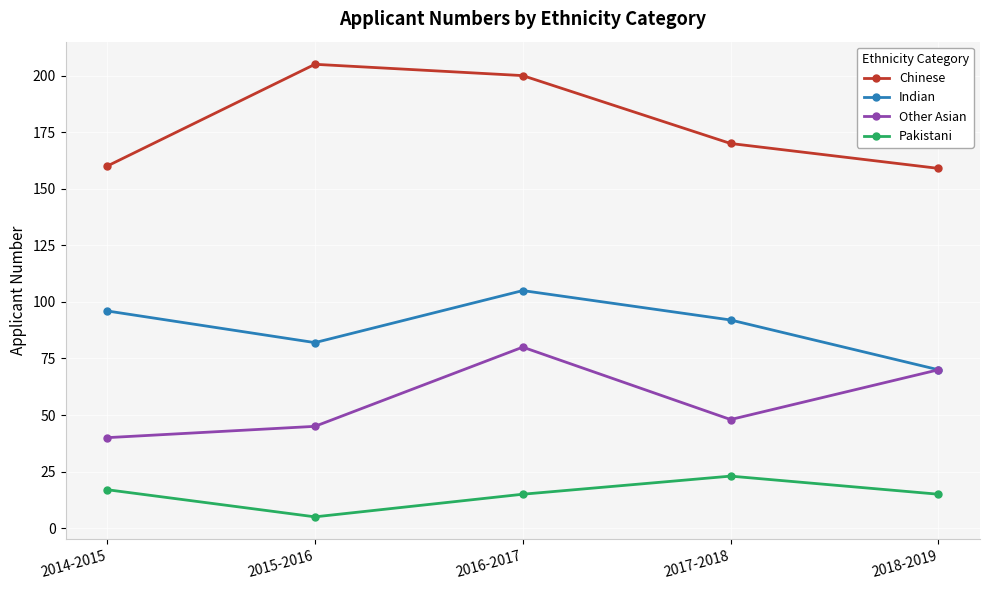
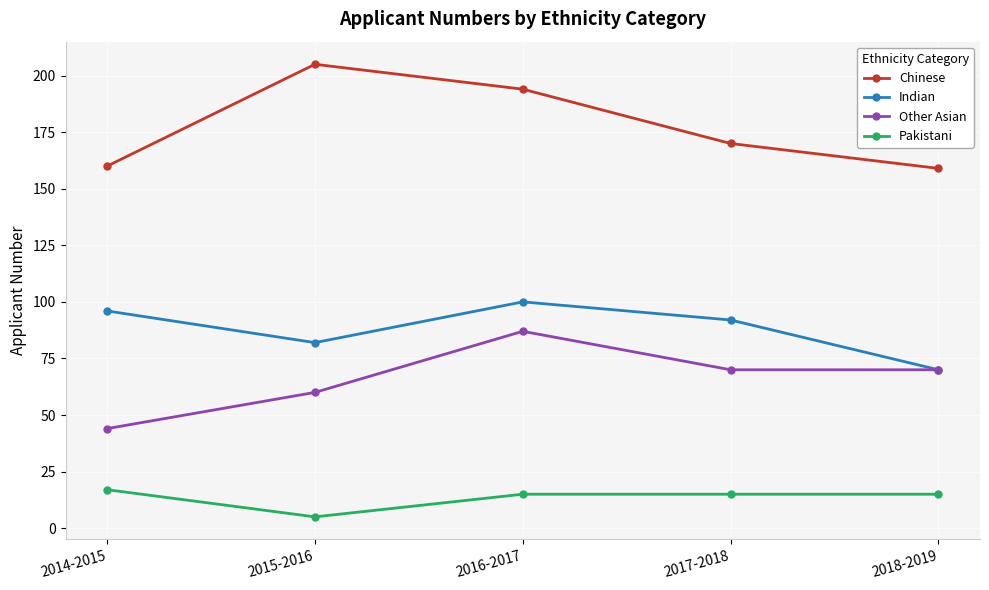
Other Asian, 2014-2015: 40 -> 44
Other Asian, 2015-2016: 45 -> 60
Chinese, 2016-2017: 200 -> 194
Indian, 2016-2017: 105 -> 100
Other Asian, 2016-2017: 80 -> 87
Other Asian, 2017-2018: 48 -> 70
Pakistani, 2017-2018: 23 -> 15
